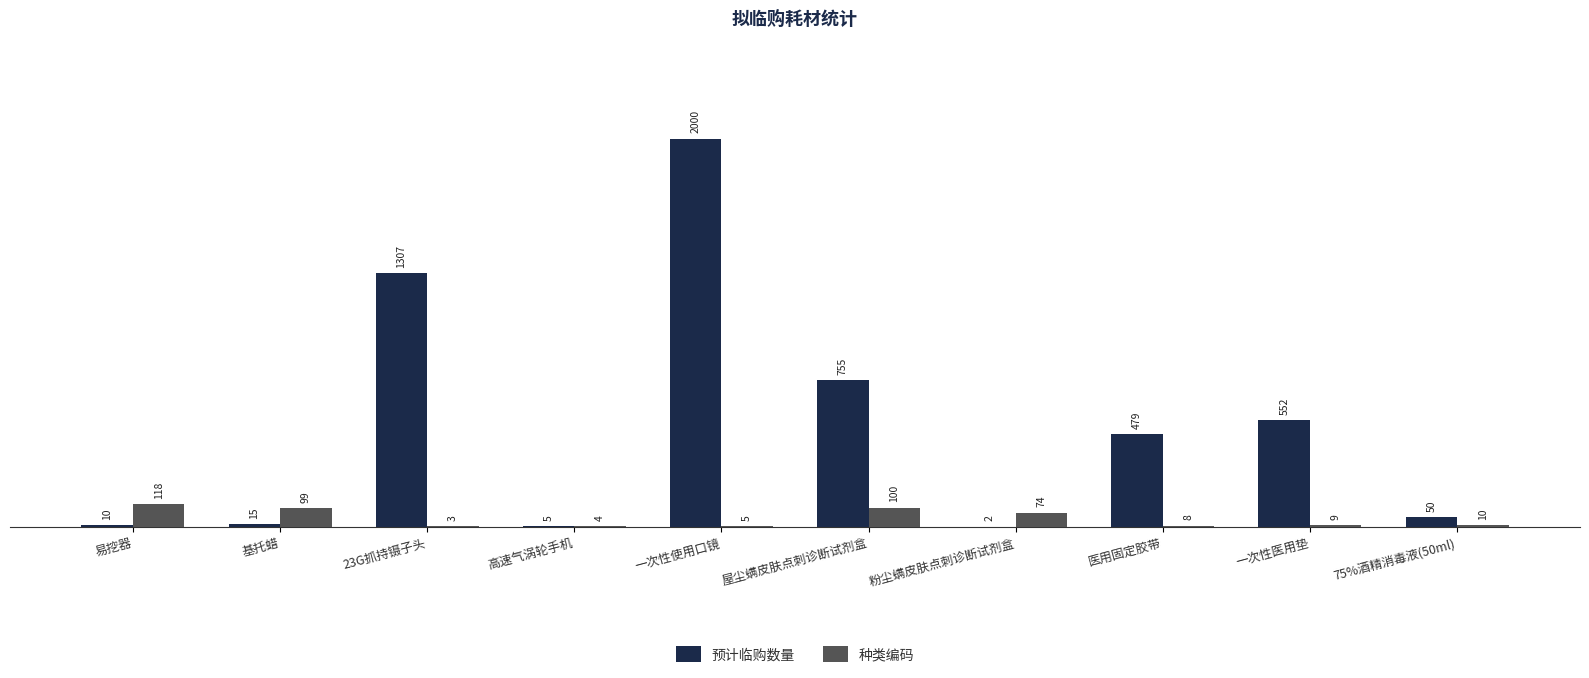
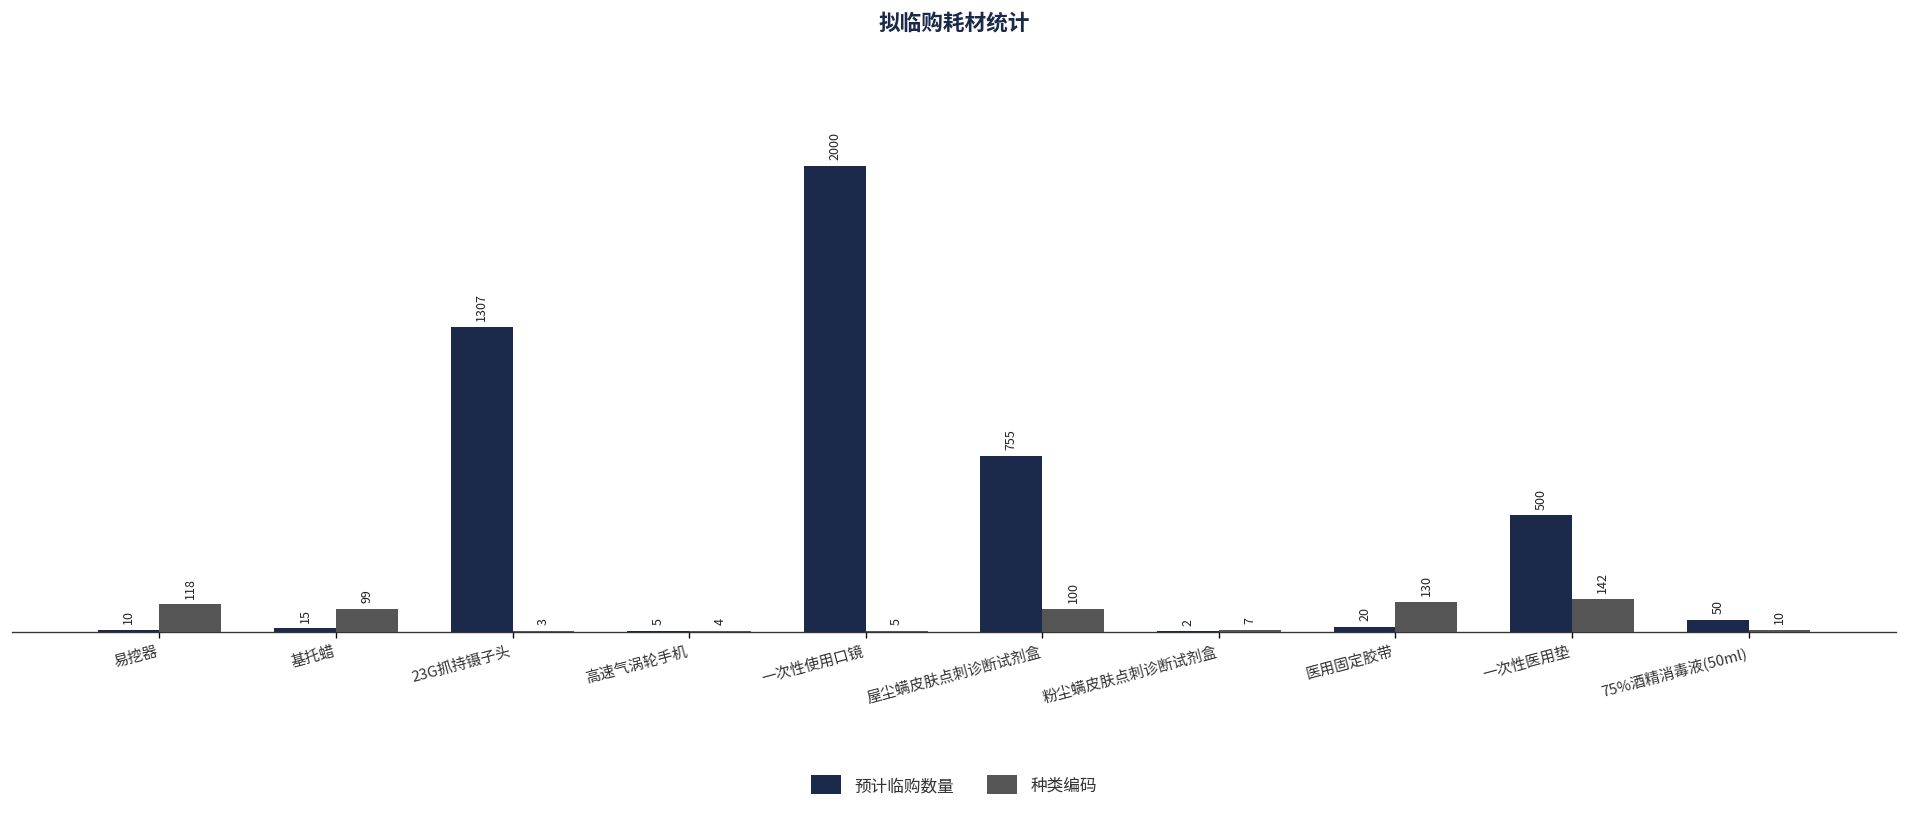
种类编码, 粉尘螨皮肤点刺诊断试剂盒: 74 -> 7
预计临购数量, 医用固定胶带: 479 -> 20
种类编码, 医用固定胶带: 8 -> 130
预计临购数量, 一次性医用垫: 552 -> 500
种类编码, 一次性医用垫: 9 -> 142
